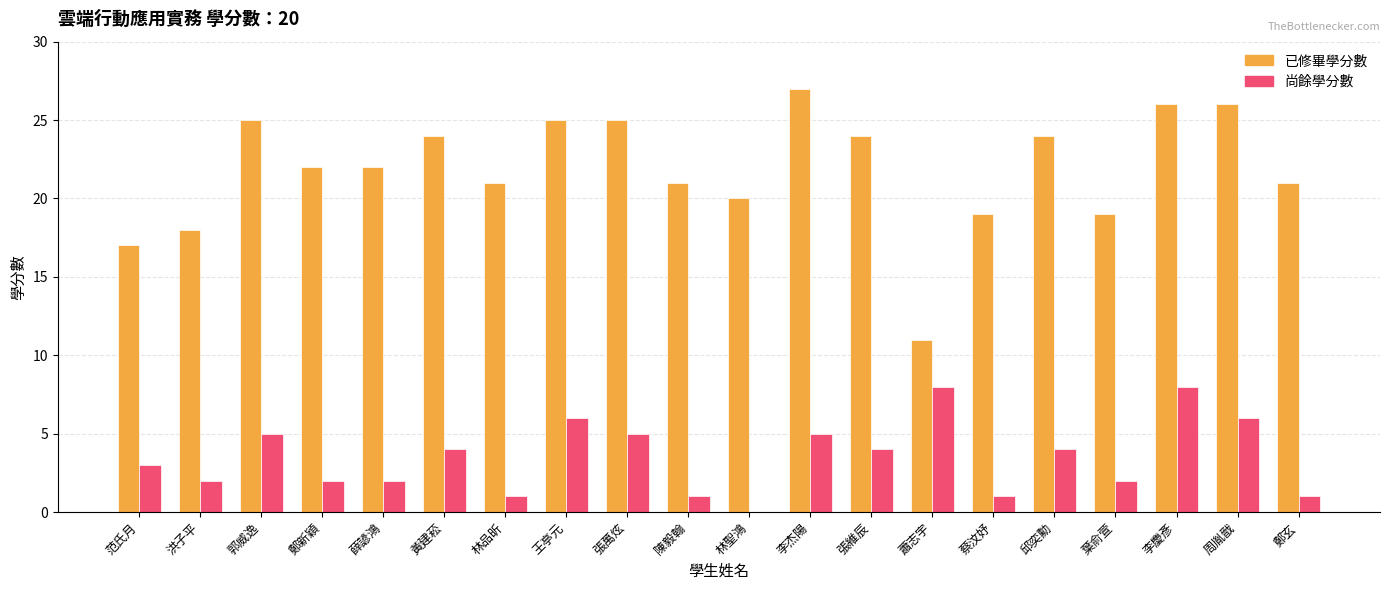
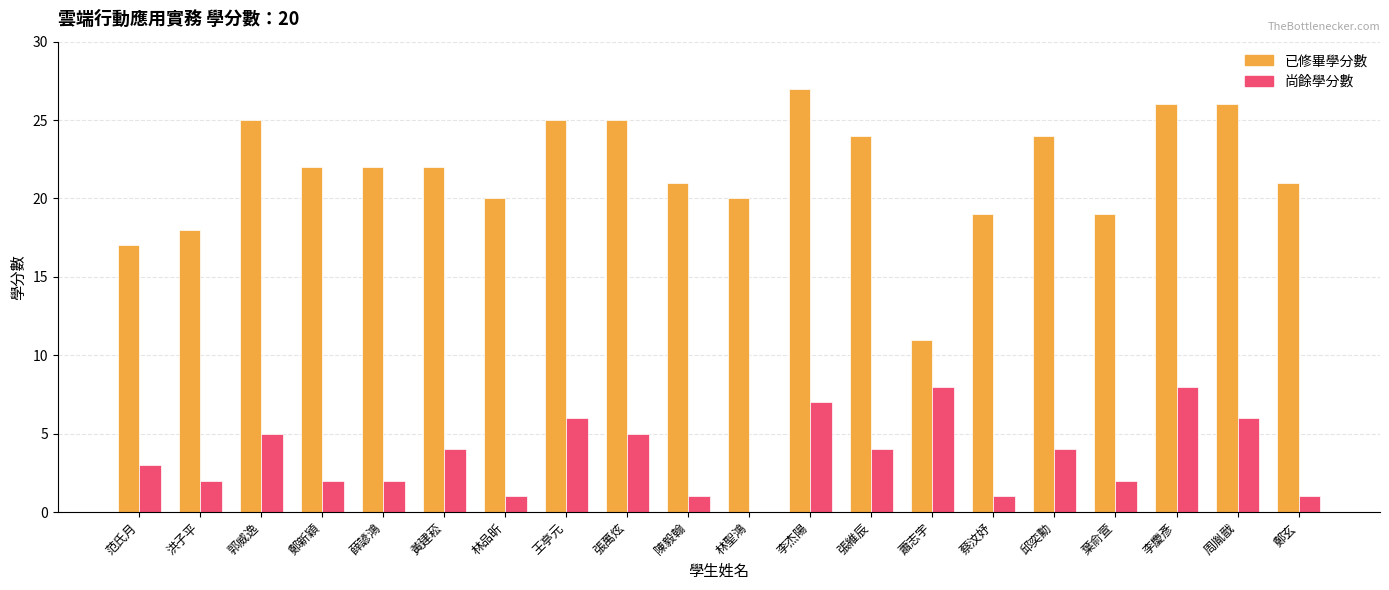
已修畢學分數, 黃建菘: 24 -> 22
已修畢學分數, 林品昕: 21 -> 20
尚餘學分數, 李杰陽: 5 -> 7
